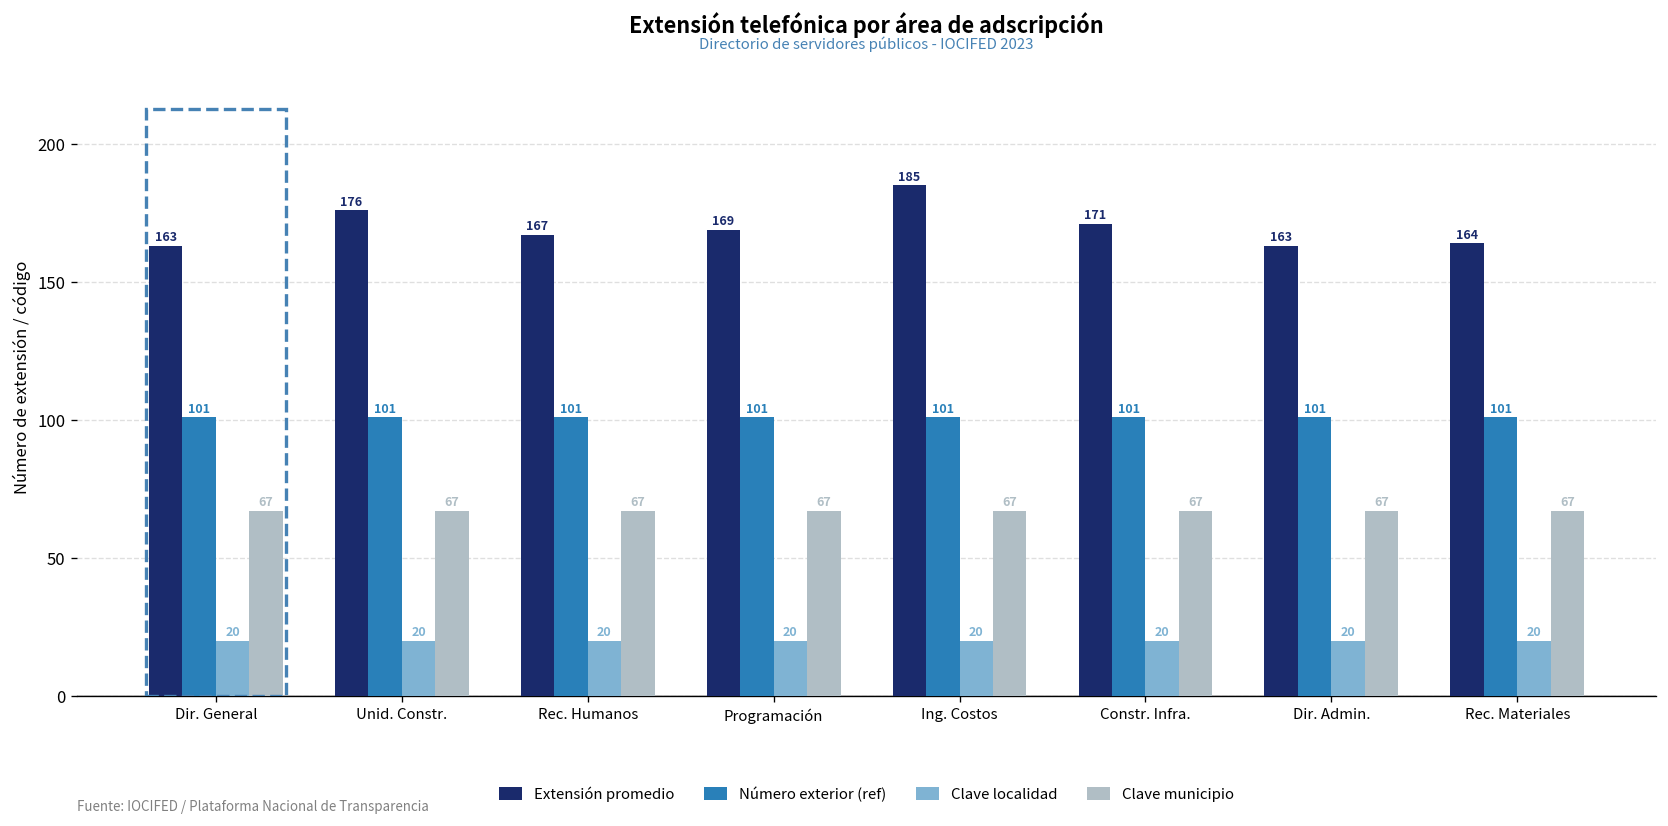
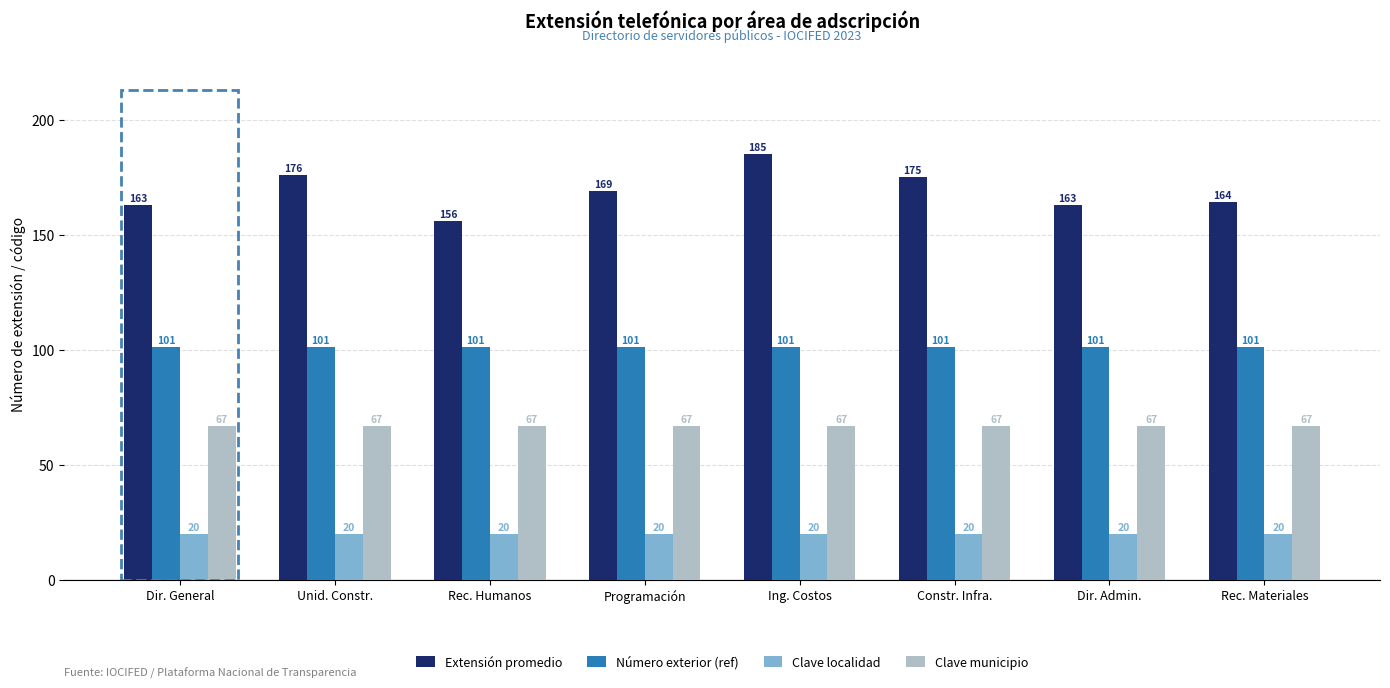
Extensión promedio, Rec. Humanos: 167 -> 156
Extensión promedio, Constr. Infra.: 171 -> 175
